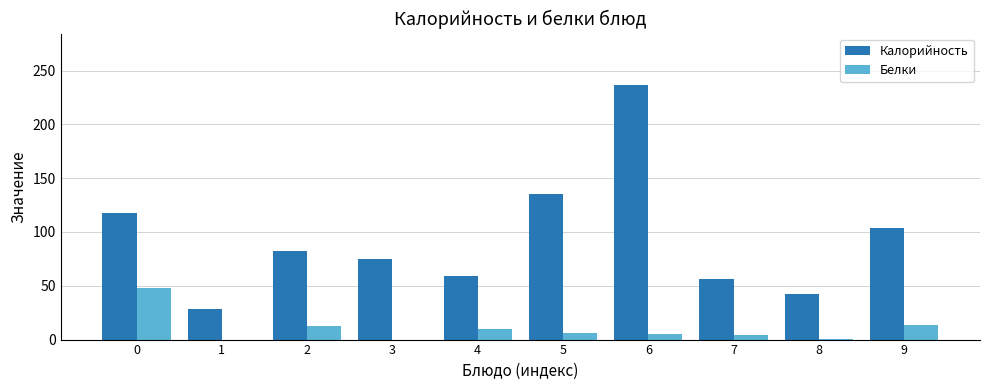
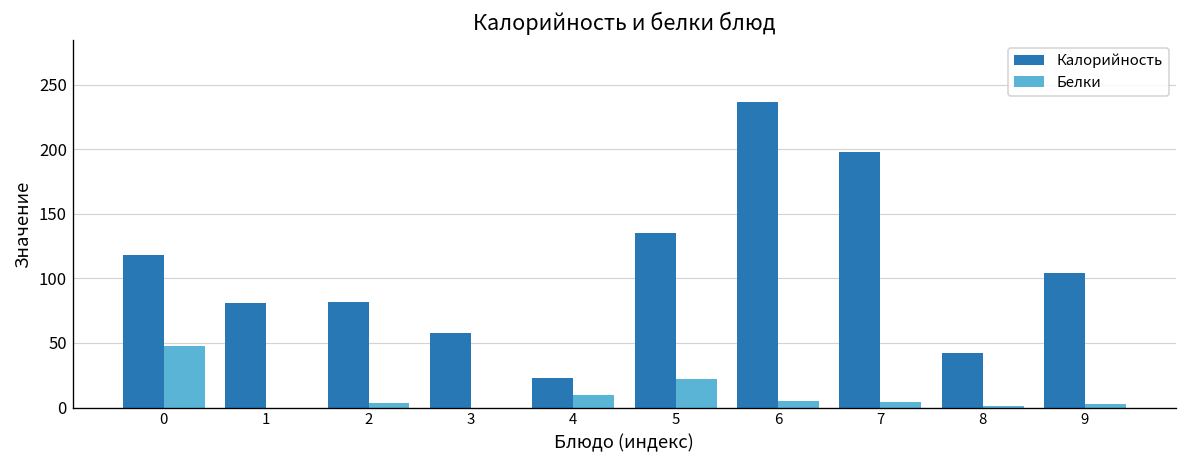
Калорийность, 1: 28 -> 81
Белки, 2: 12 -> 3
Калорийность, 3: 75 -> 58
Калорийность, 4: 59 -> 23
Белки, 5: 6 -> 22
Калорийность, 7: 56 -> 198
Белки, 9: 14 -> 3
